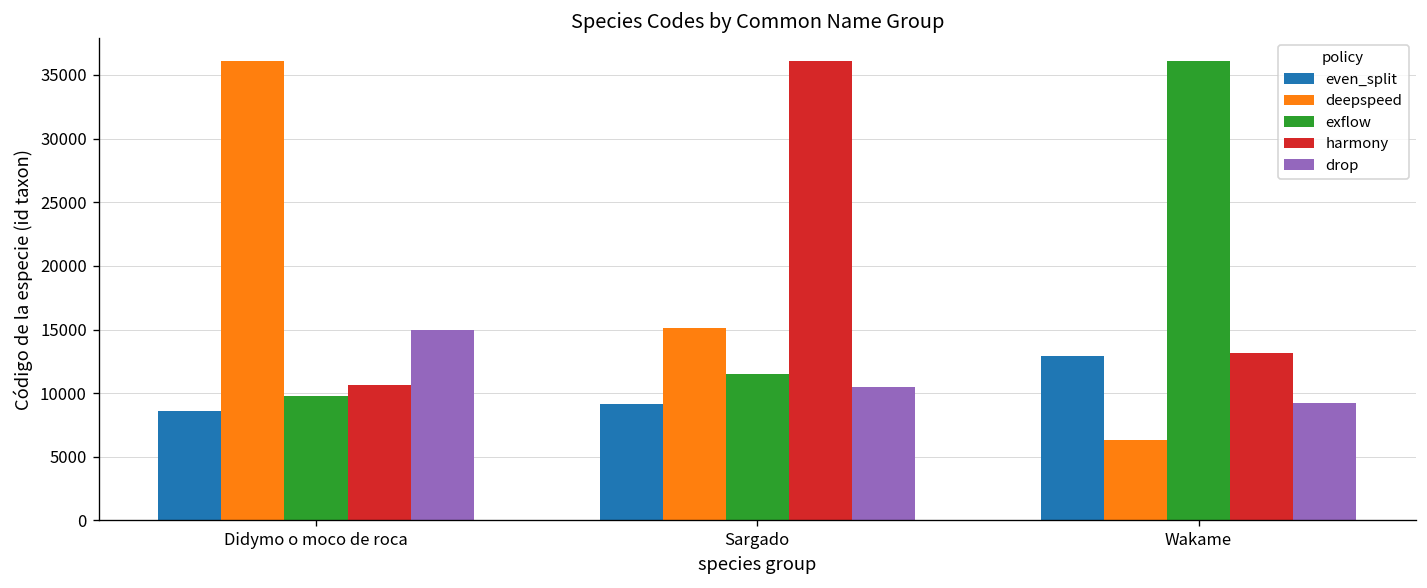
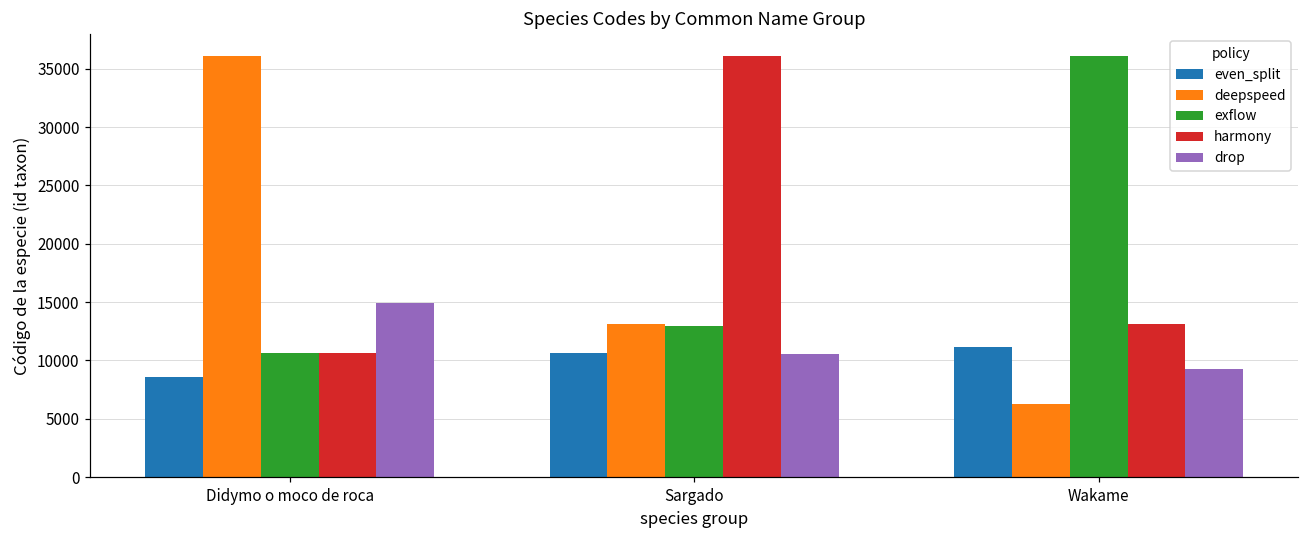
exflow, Didymo o moco de roca: 9800 -> 10600
even_split, Sargado: 9200 -> 10600
deepspeed, Sargado: 15100 -> 13100
exflow, Sargado: 11500 -> 12900
even_split, Wakame: 12900 -> 11200
